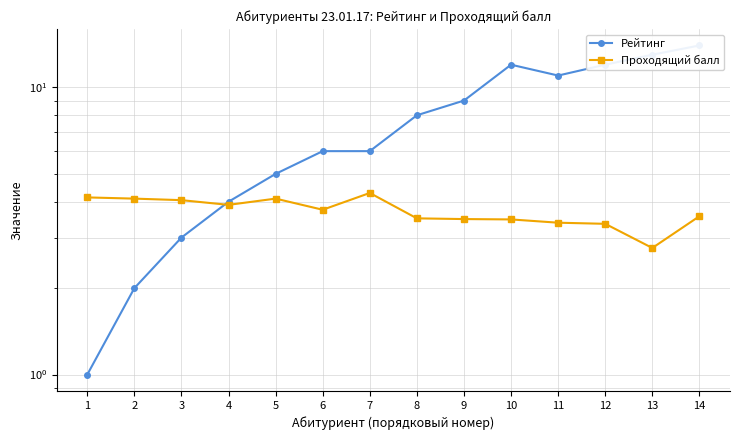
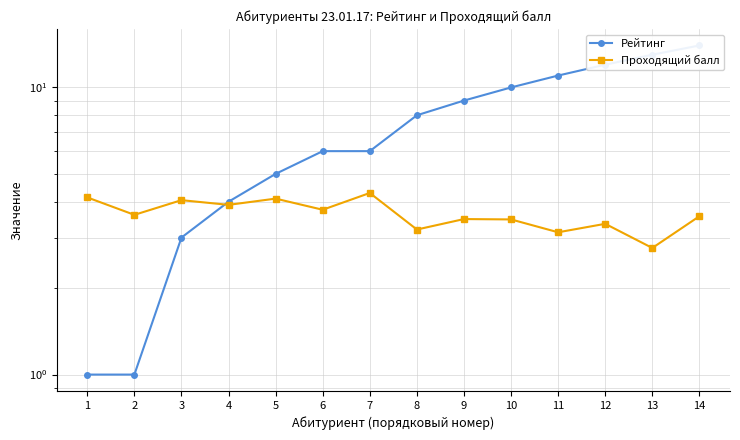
Рейтинг, 2: 2 -> 1
Проходящий балл, 2: 4.1 -> 3.6
Проходящий балл, 8: 3.5 -> 3.2
Рейтинг, 10: 12 -> 10
Проходящий балл, 11: 3.4 -> 3.1
